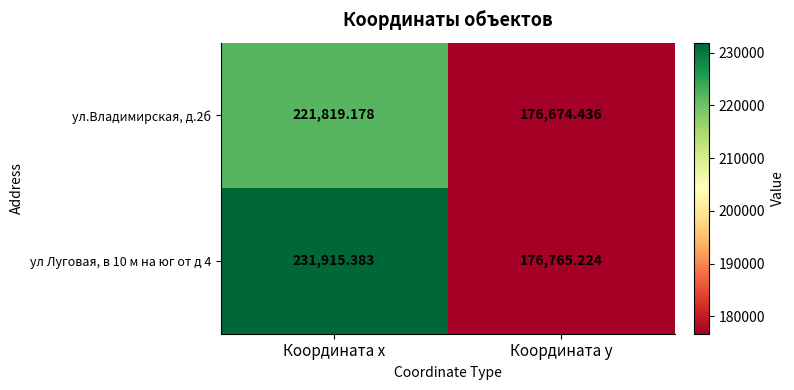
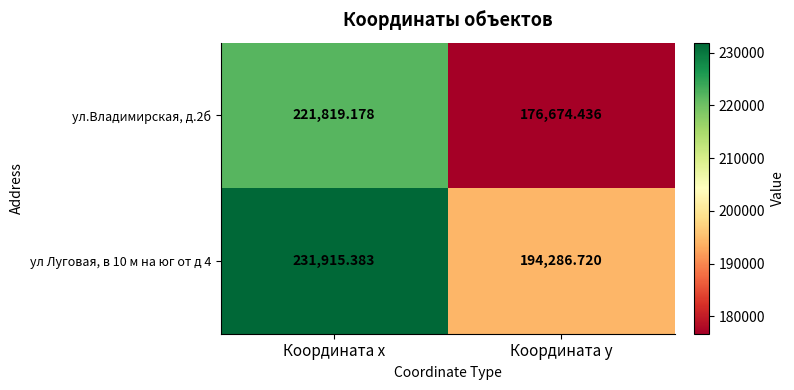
ул Луговая, в 10 м на юг от д 4, Координата y: 176,765.224 -> 194,286.720
